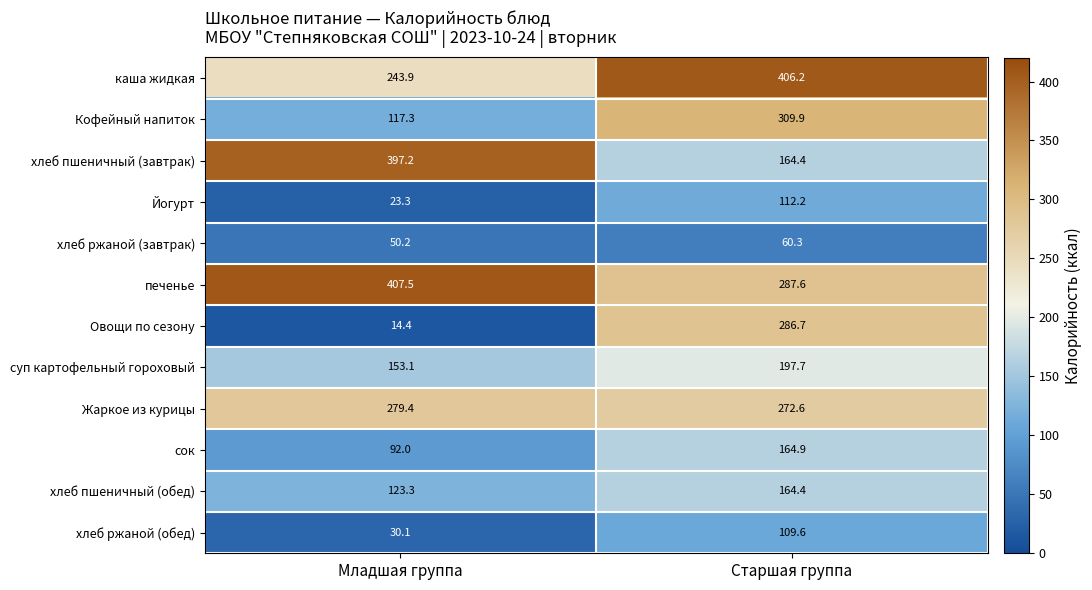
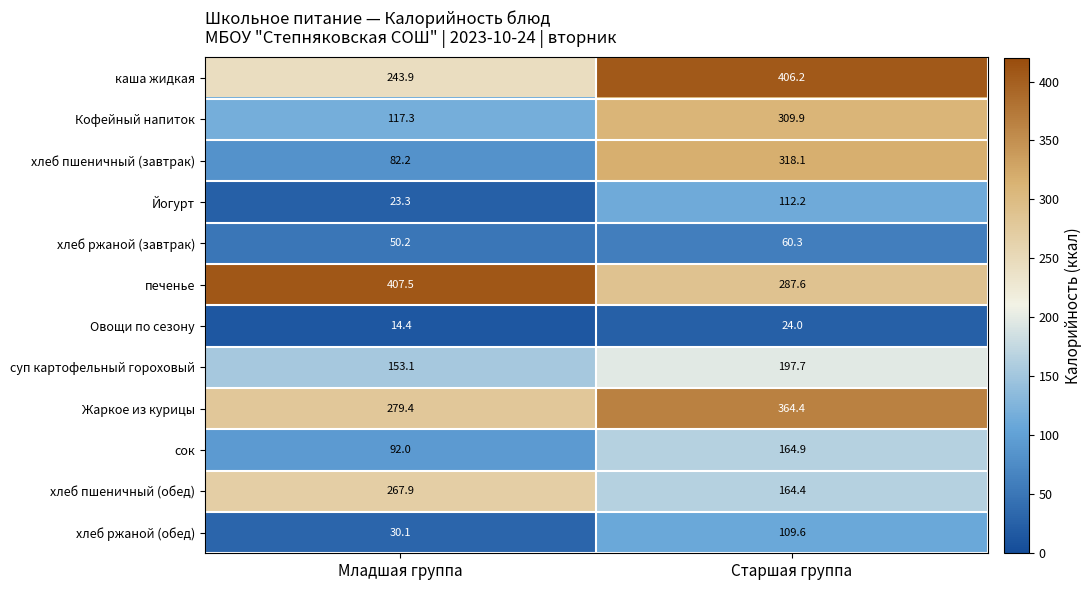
хлеб пшеничный (завтрак), Младшая группа: 397.2 -> 82.2
хлеб пшеничный (завтрак), Старшая группа: 164.4 -> 318.1
Овощи по сезону, Старшая группа: 286.7 -> 24.0
Жаркое из курицы, Старшая группа: 272.6 -> 364.4
хлеб пшеничный (обед), Младшая группа: 123.3 -> 267.9
